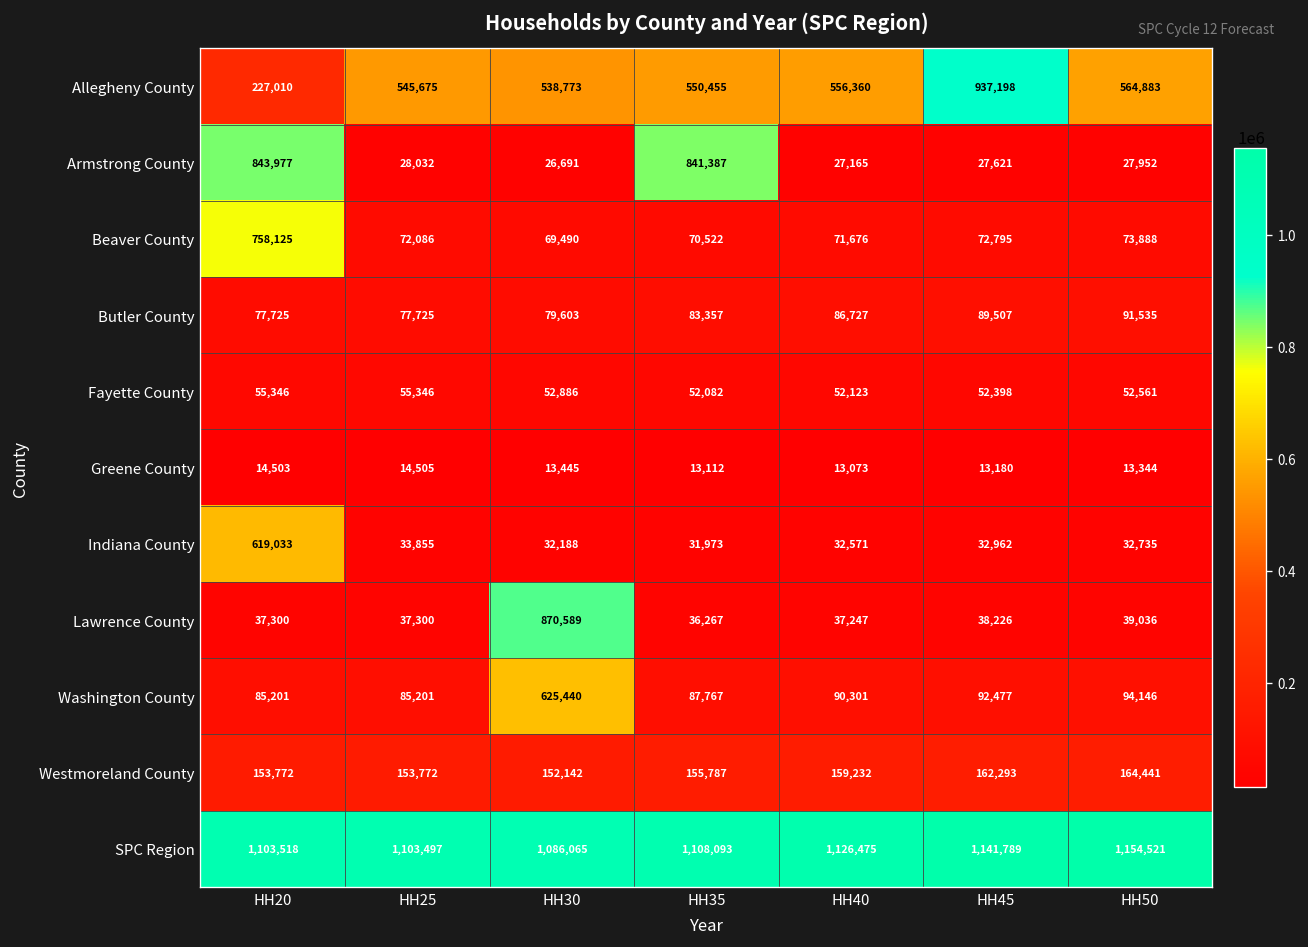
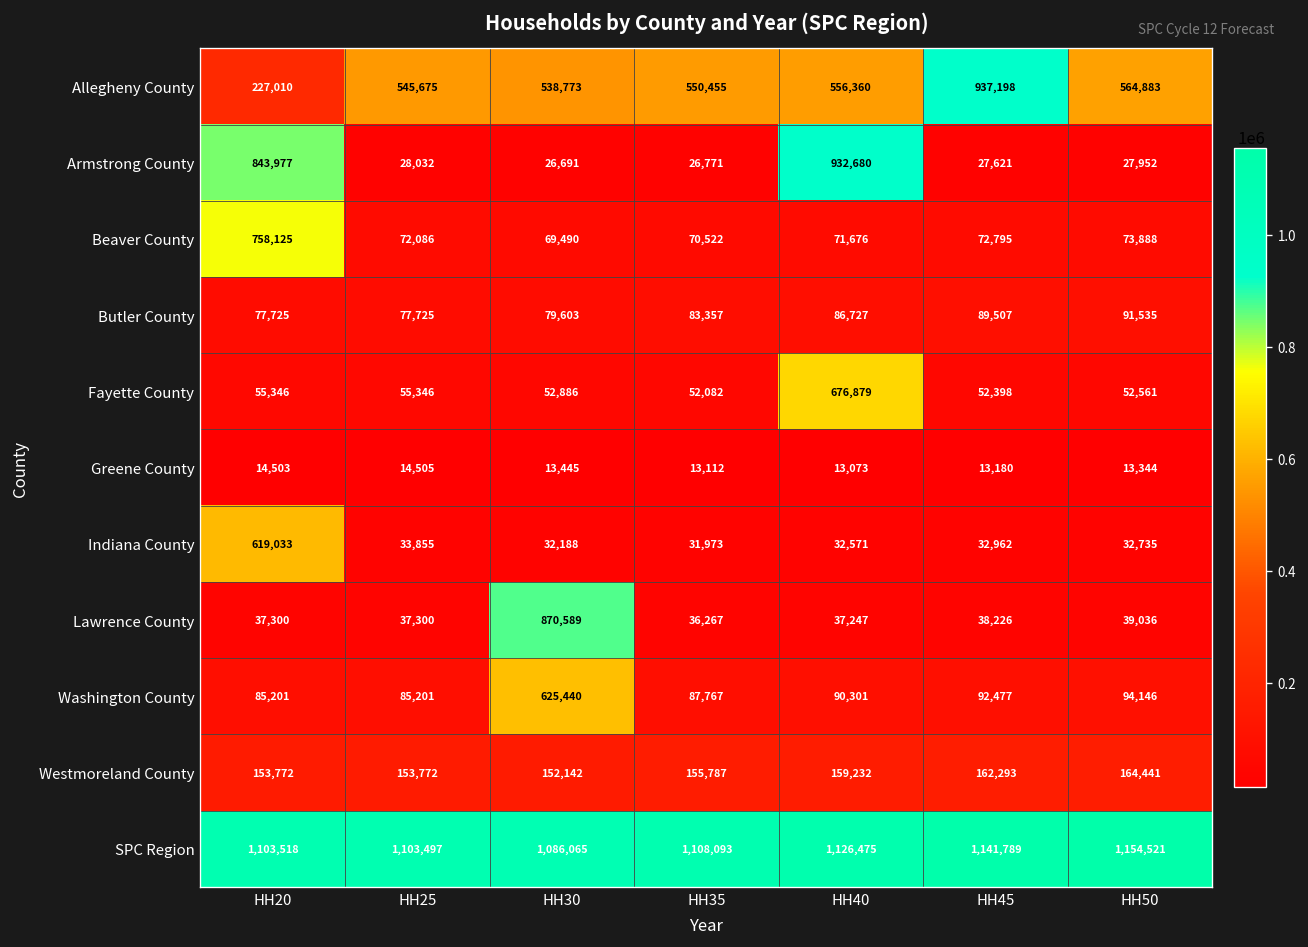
Armstrong County, HH35: 841,387 -> 26,771
Armstrong County, HH40: 27,165 -> 932,680
Fayette County, HH40: 52,123 -> 676,879
